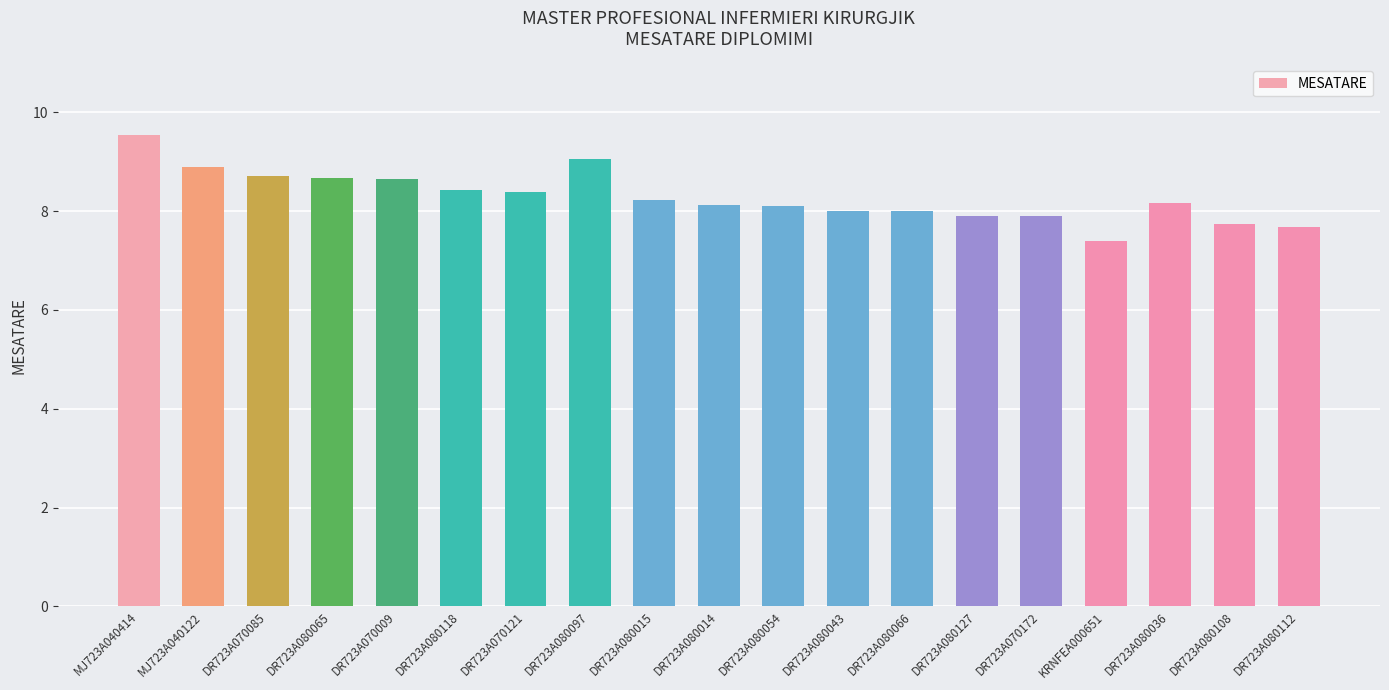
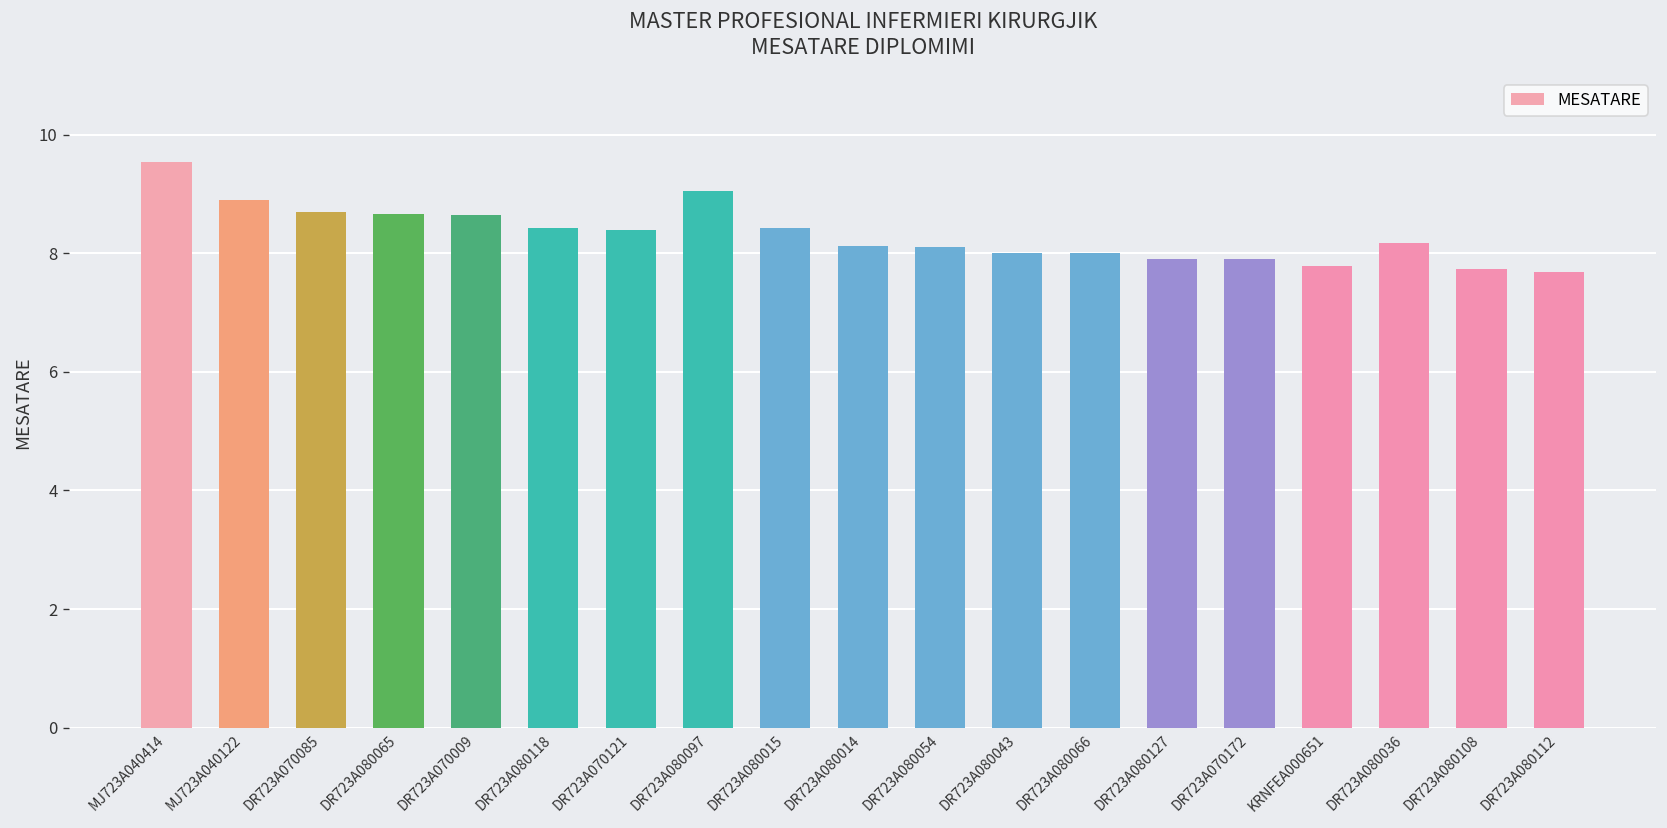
DR723A080015: 8.2 -> 8.4
KRNFEA000651: 7.4 -> 7.8
